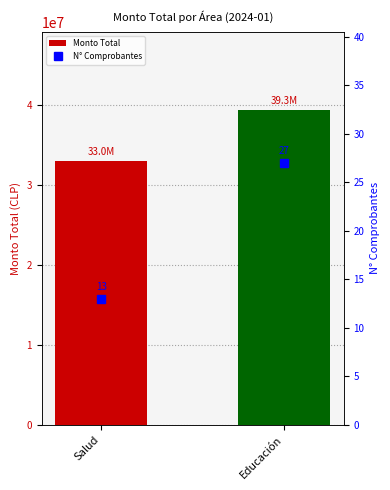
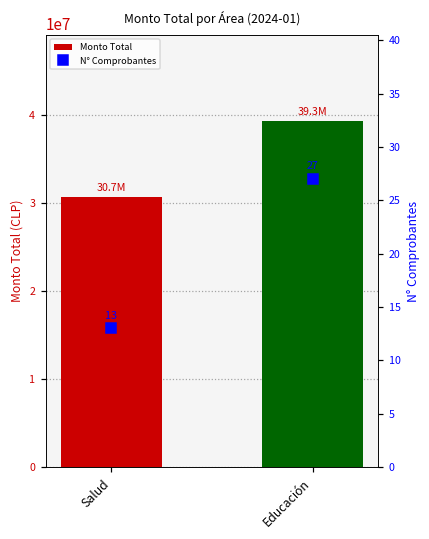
Monto Total, Salud: 33.0M -> 30.7M
